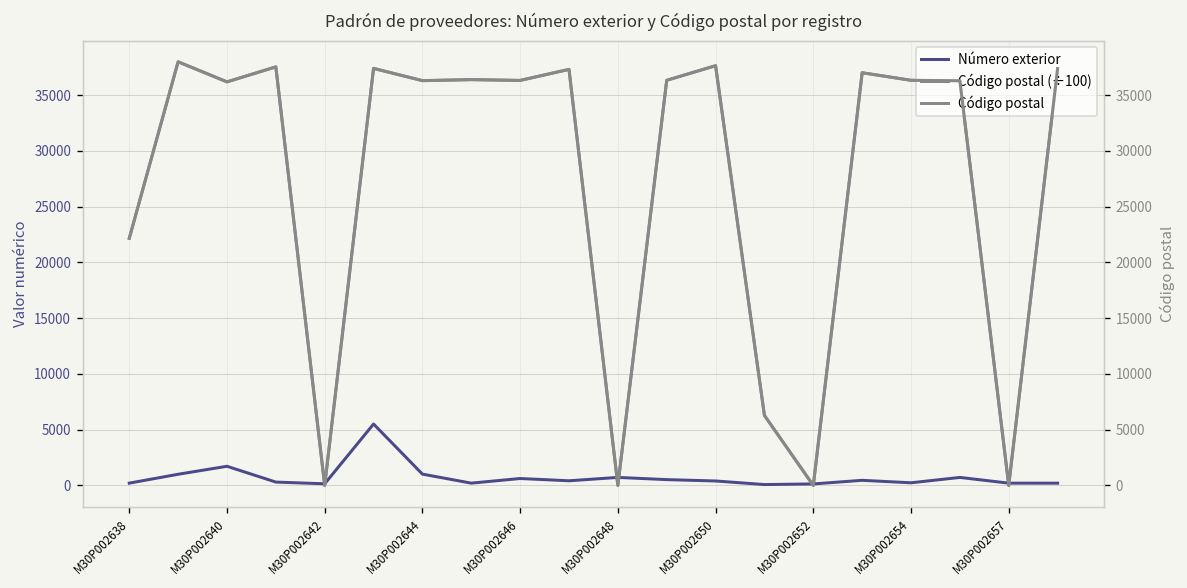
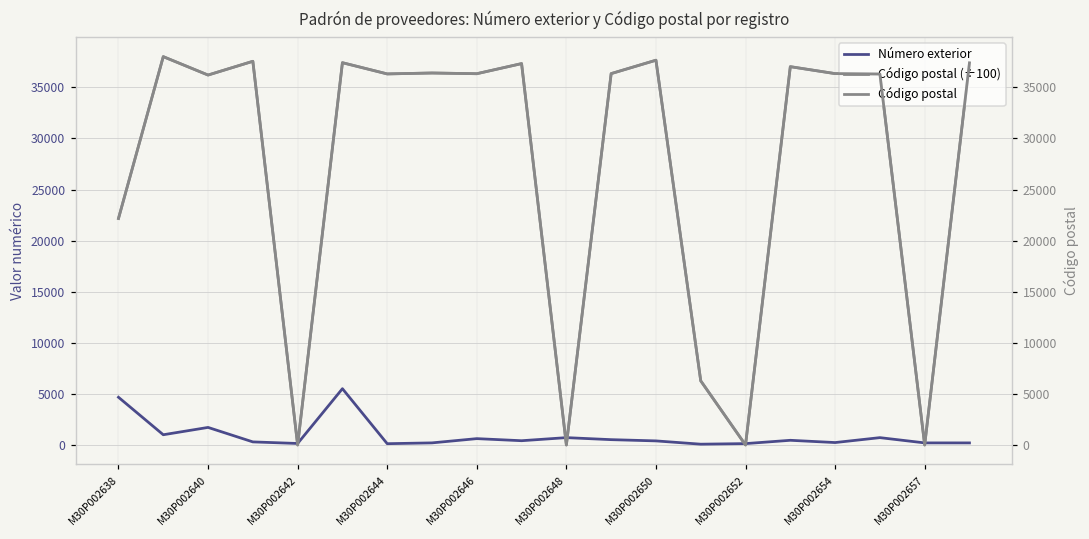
Número exterior, M30P002638: 0 -> 5000
Número exterior, M30P002644: 1000 -> 0
